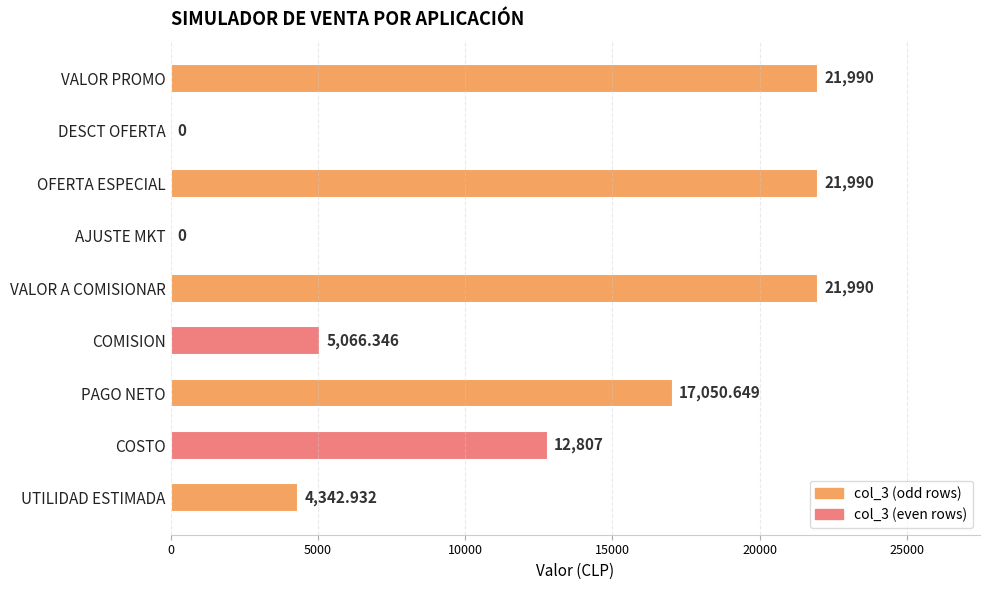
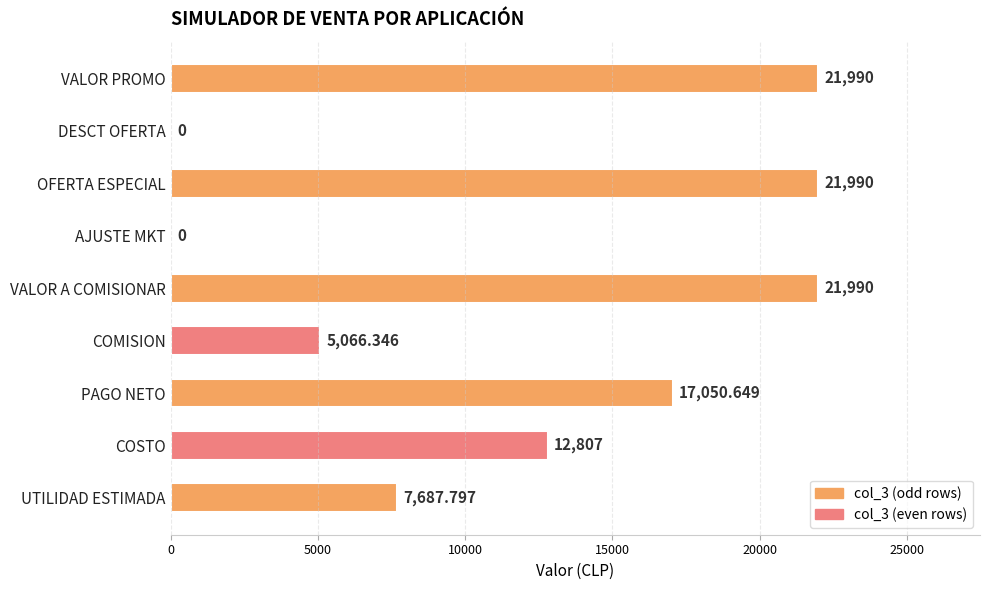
UTILIDAD ESTIMADA: 4,342.932 -> 7,687.797
